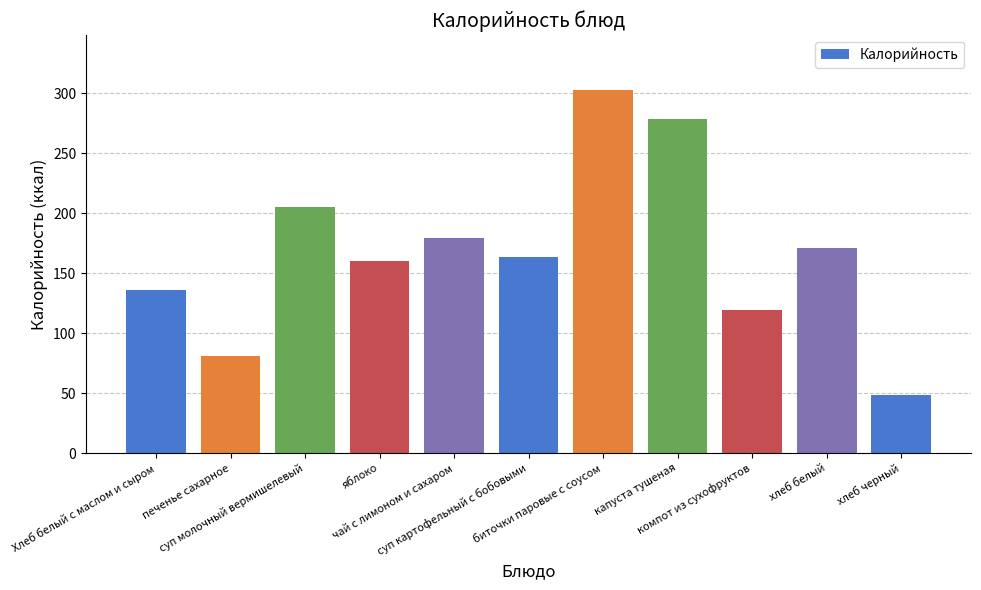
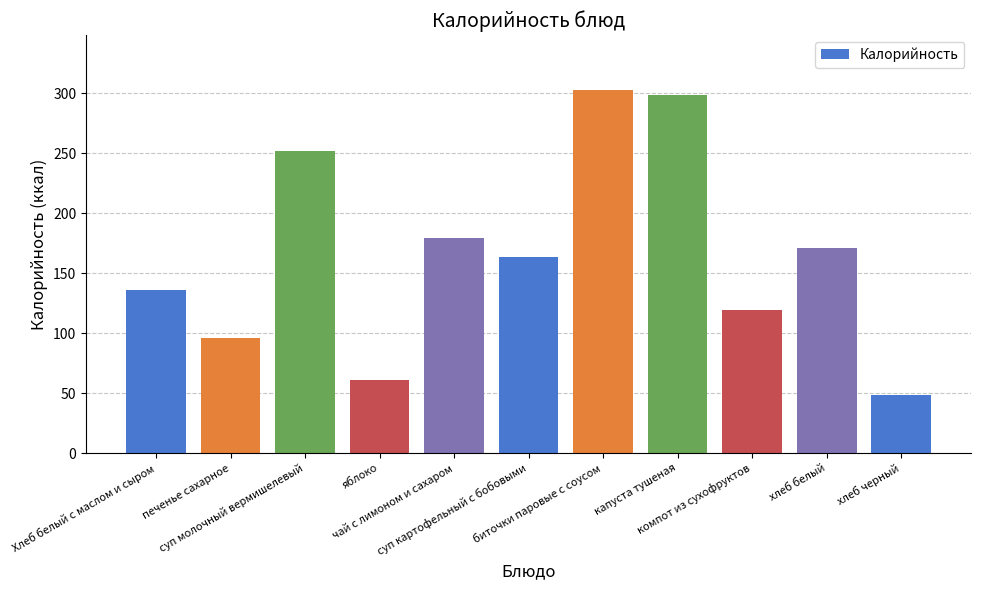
печенье сахарное: 81 -> 96
суп молочный вермишелевый: 205 -> 252
яблоко: 160 -> 61
капуста тушеная: 279 -> 298
